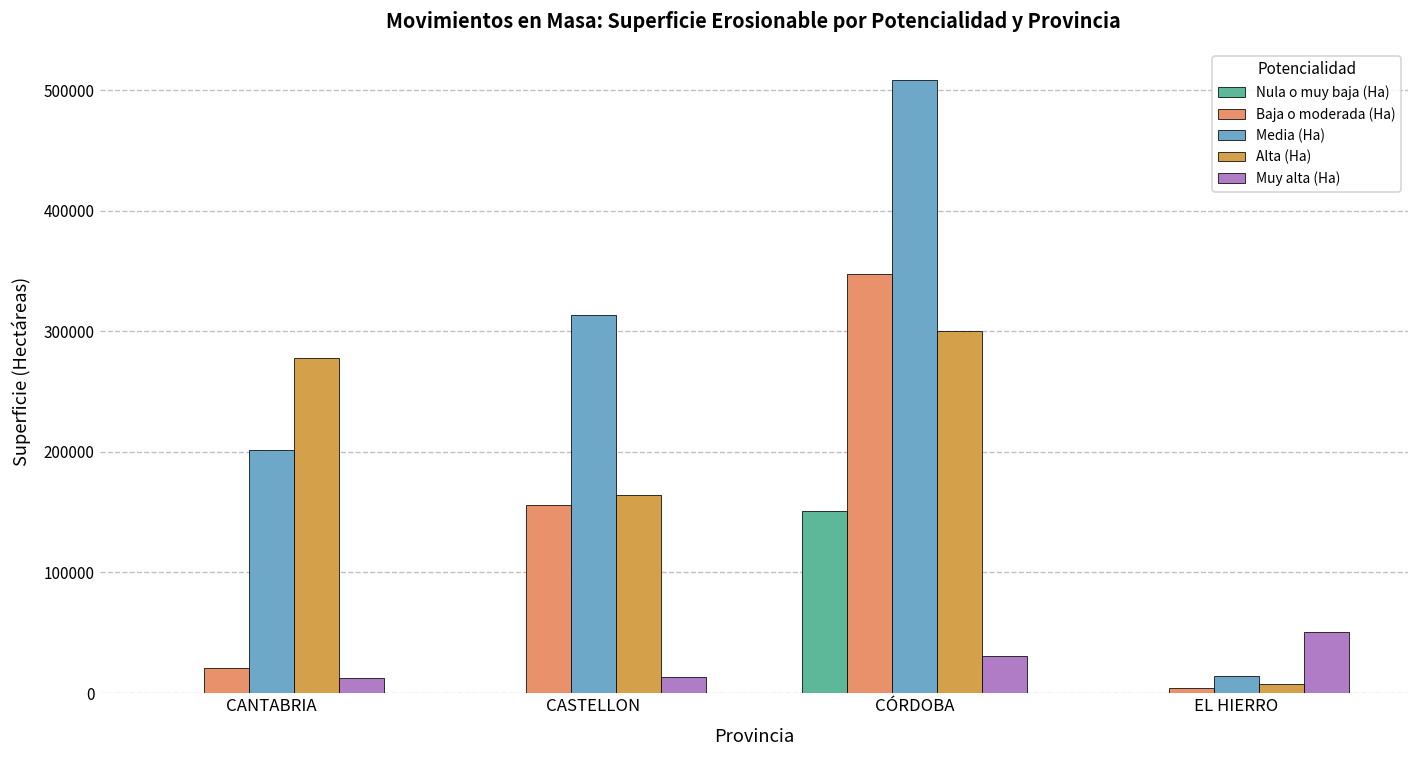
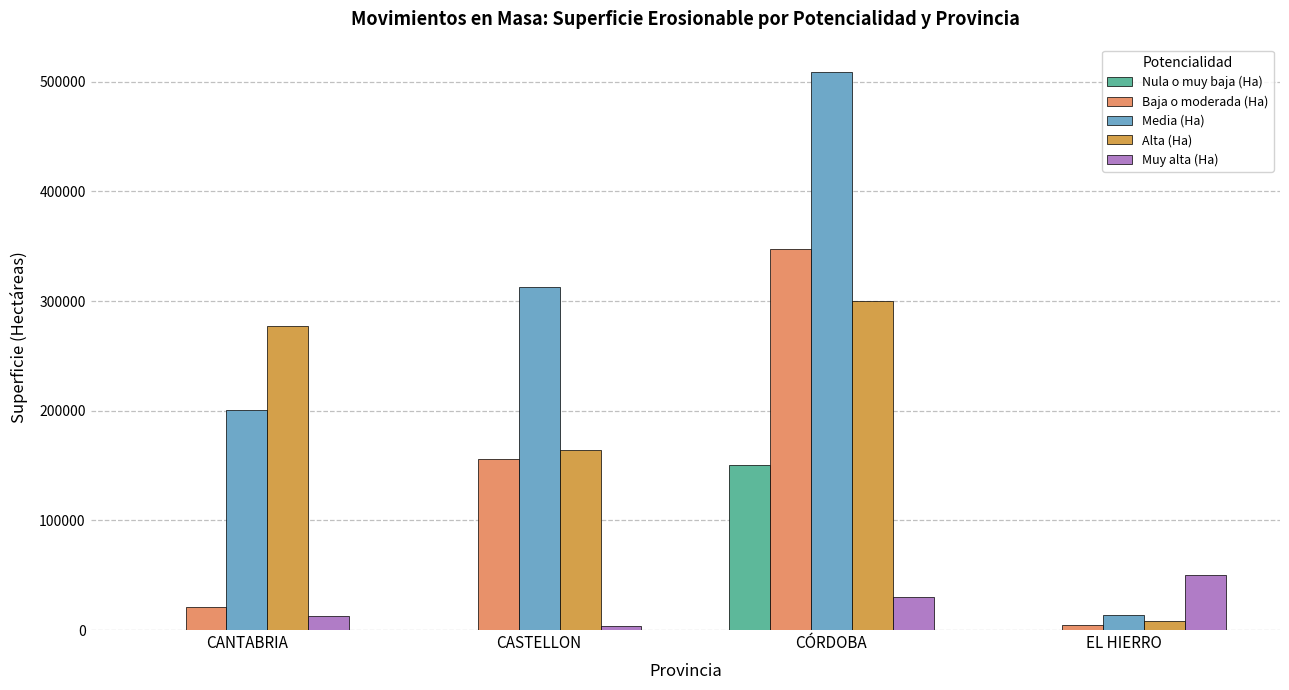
Muy alta (Ha), CASTELLON: 13000 -> 4000
